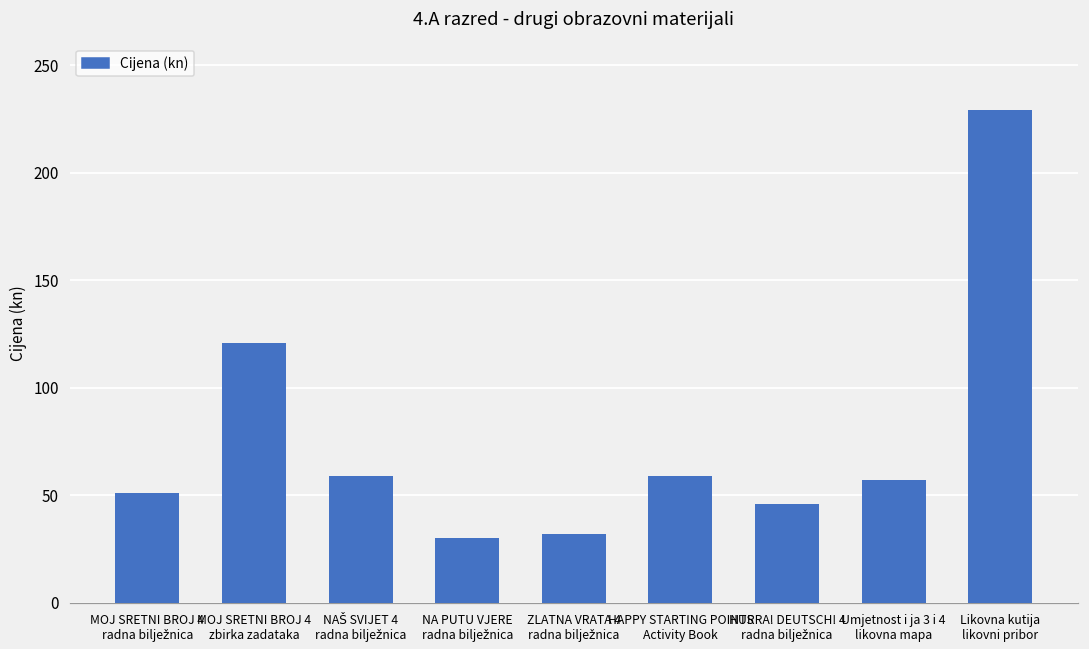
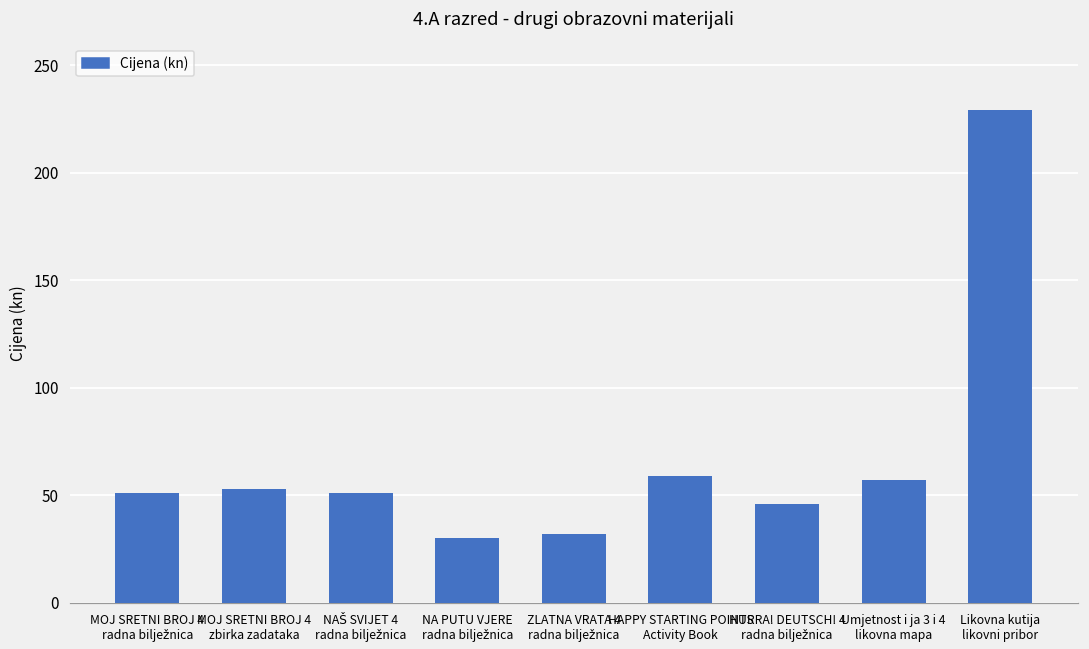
MOJ SRETNI BROJ 4 zbirka zadataka: 121 -> 53
NAŠ SVIJET 4 radna bilježnica: 59 -> 51
